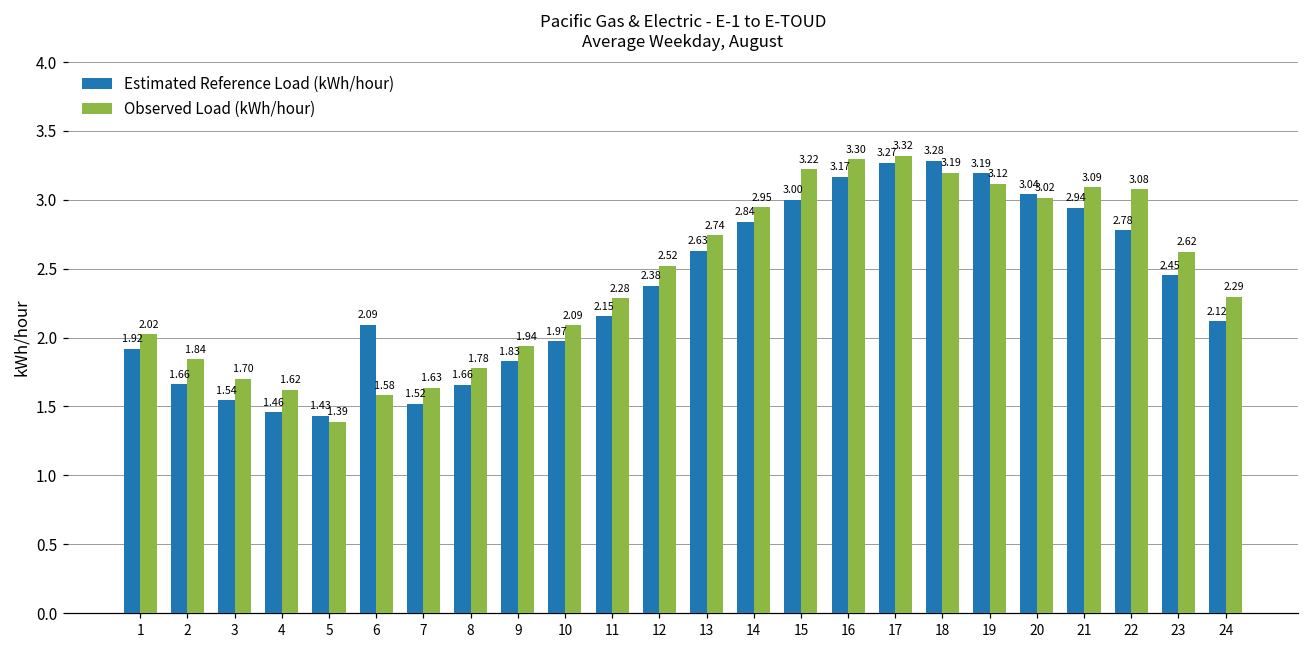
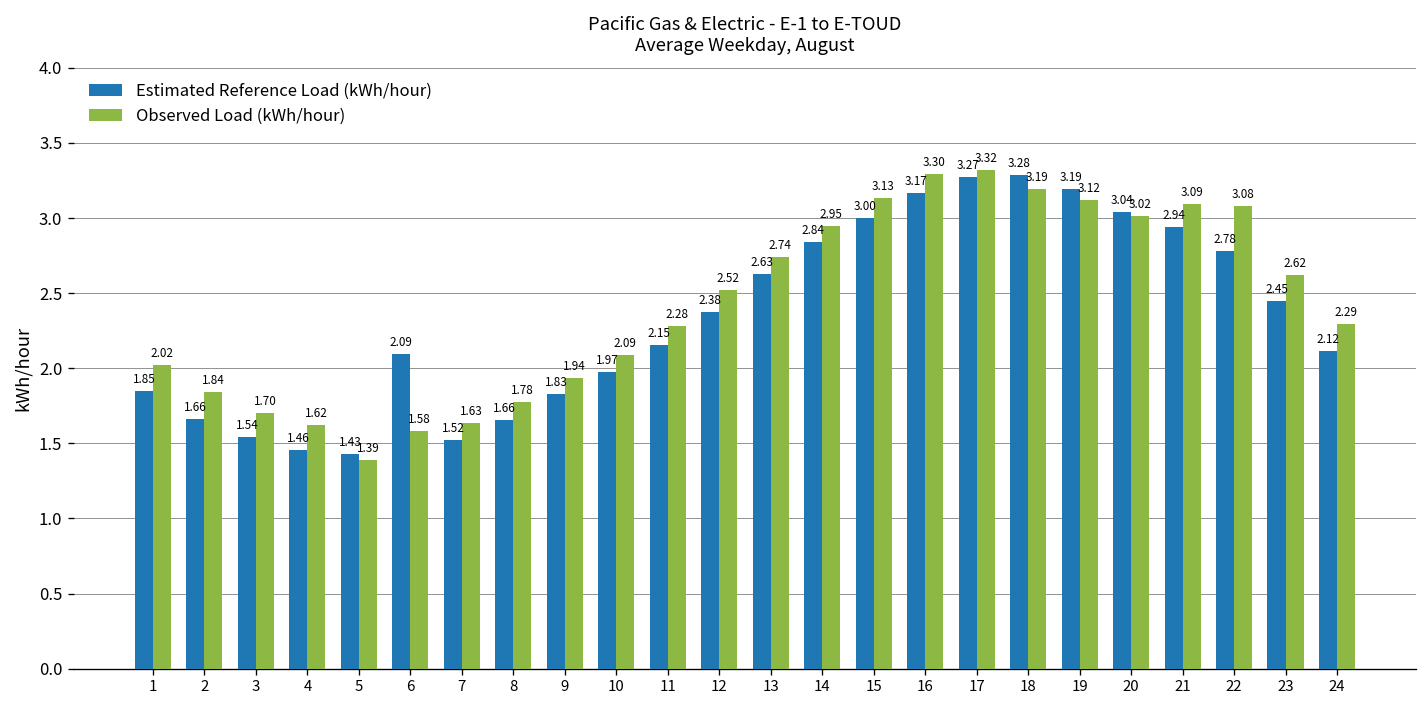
Estimated Reference Load (kWh/hour), 1: 1.92 -> 1.85
Observed Load (kWh/hour), 15: 3.22 -> 3.13
